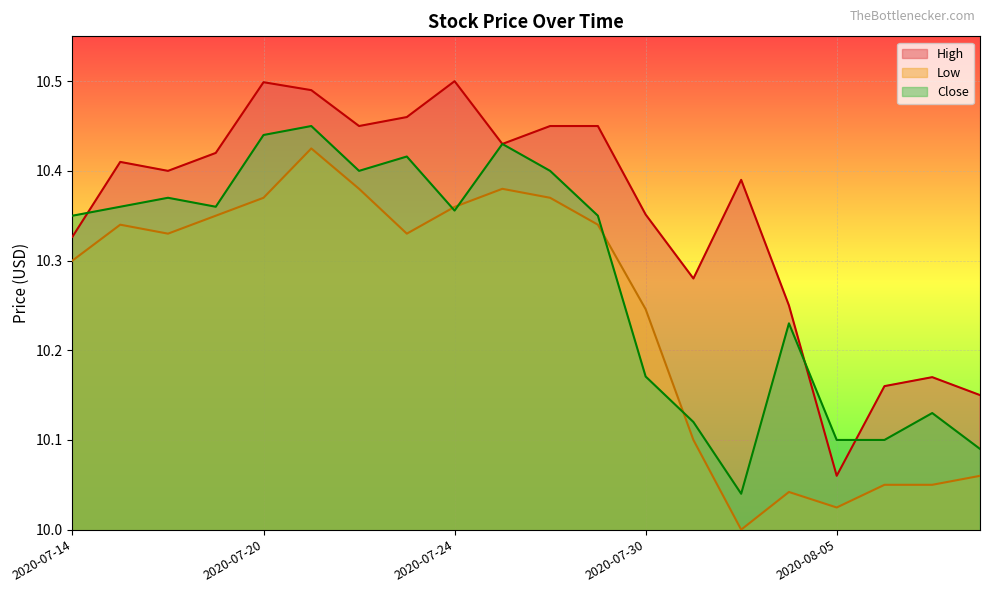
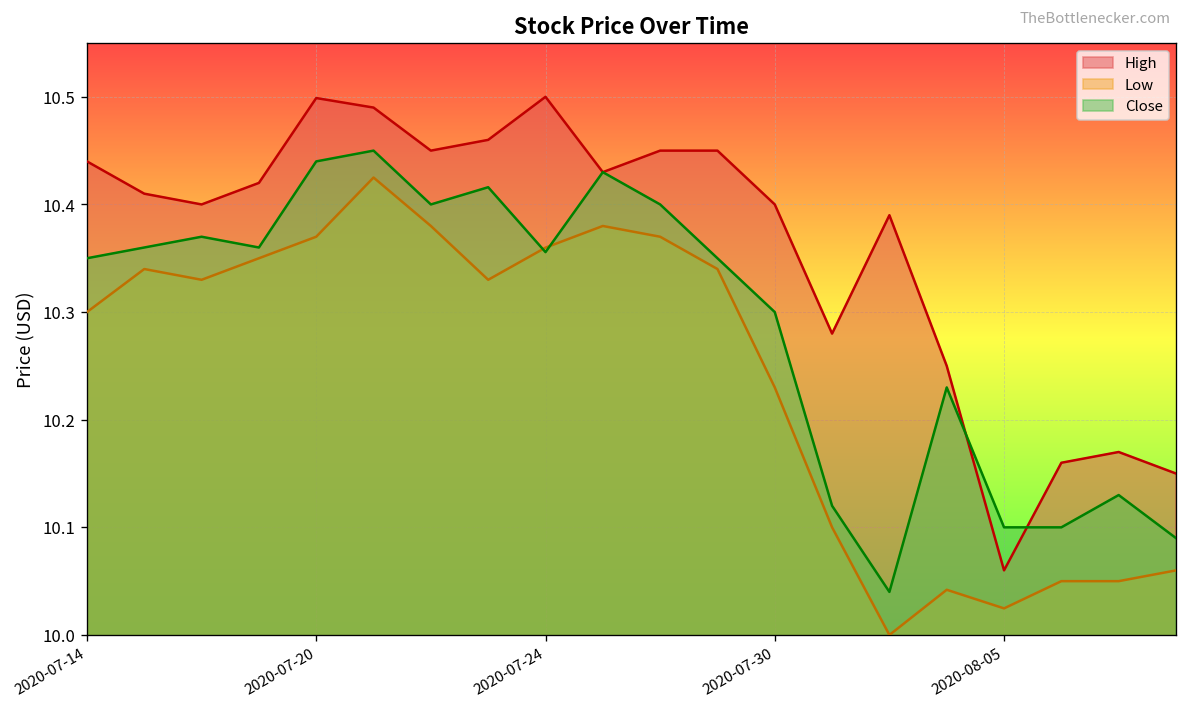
High, 2020-07-14: 10.33 -> 10.44
High, 2020-07-30: 10.35 -> 10.40
Low, 2020-07-30: 10.25 -> 10.23
Close, 2020-07-30: 10.17 -> 10.30
